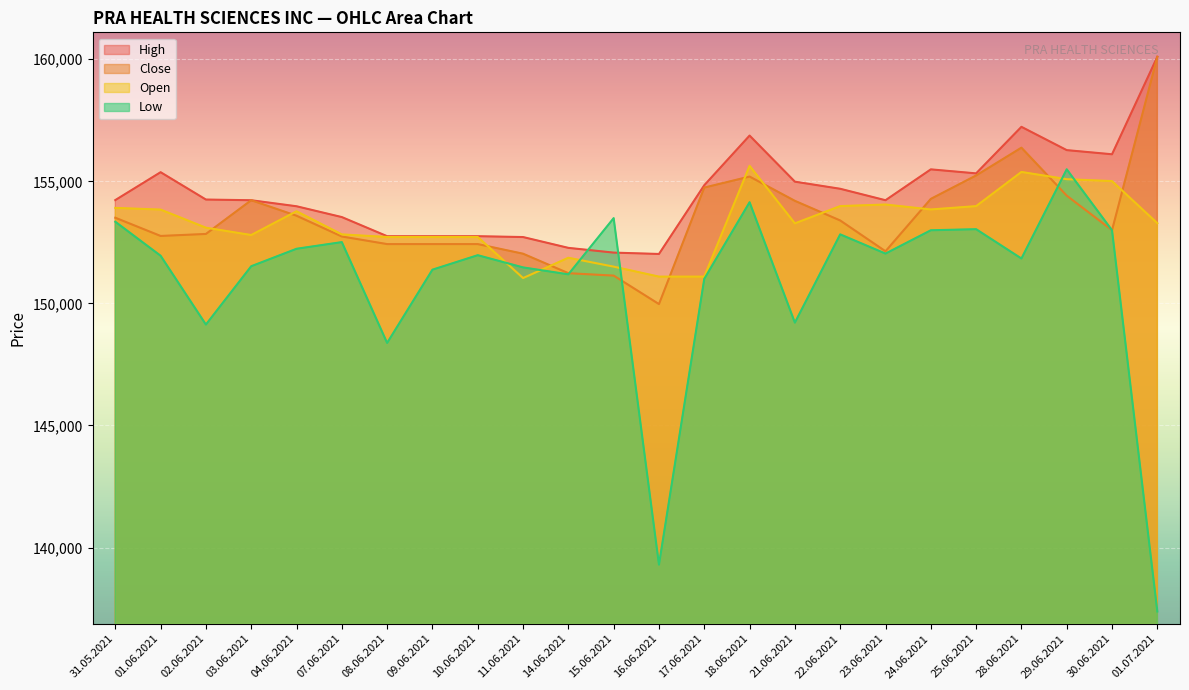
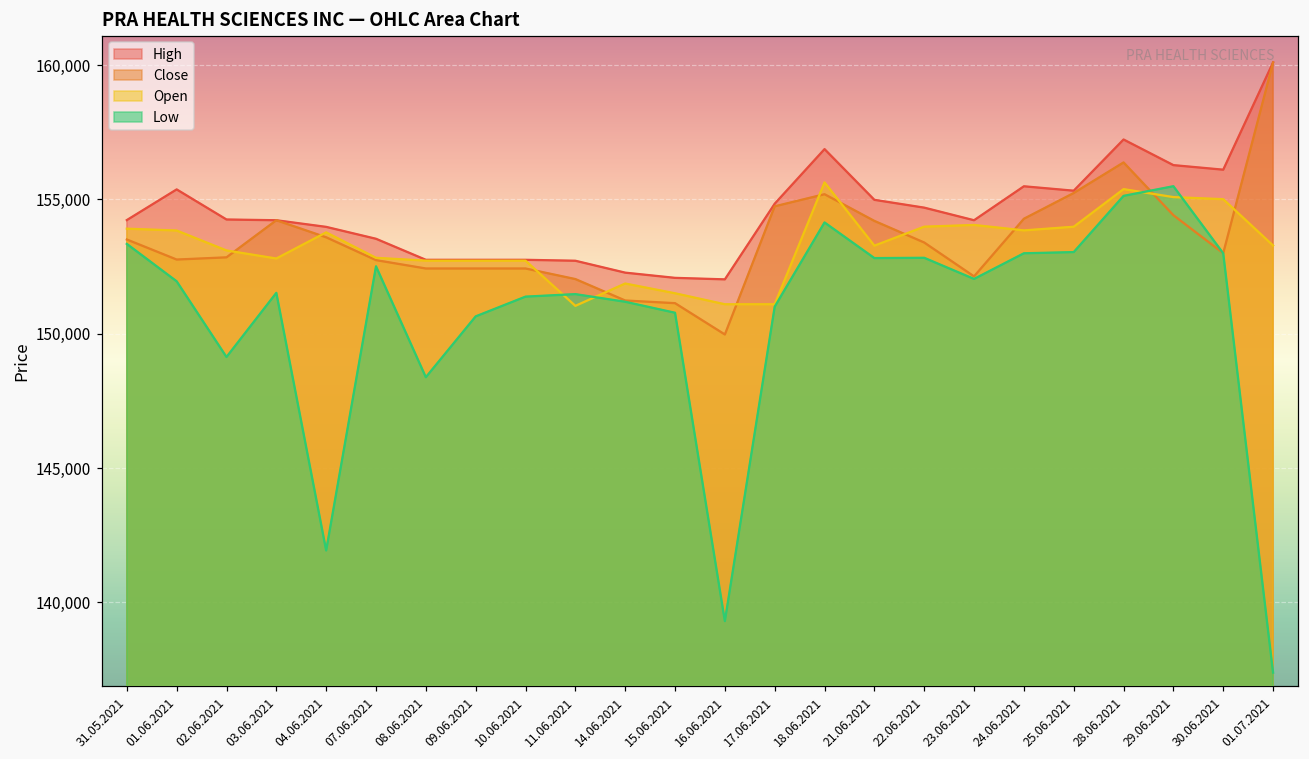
Low, 04.06.2021: 152,200 -> 141,900
Low, 09.06.2021: 151,400 -> 150,600
Low, 10.06.2021: 152,000 -> 151,400
Low, 15.06.2021: 153,500 -> 150,800
Low, 21.06.2021: 149,200 -> 152,800
Low, 28.06.2021: 151,800 -> 155,100
